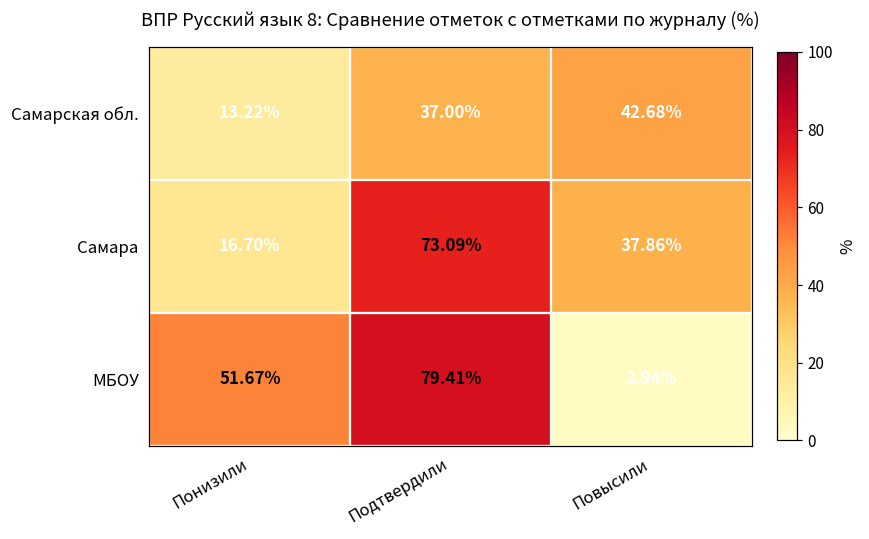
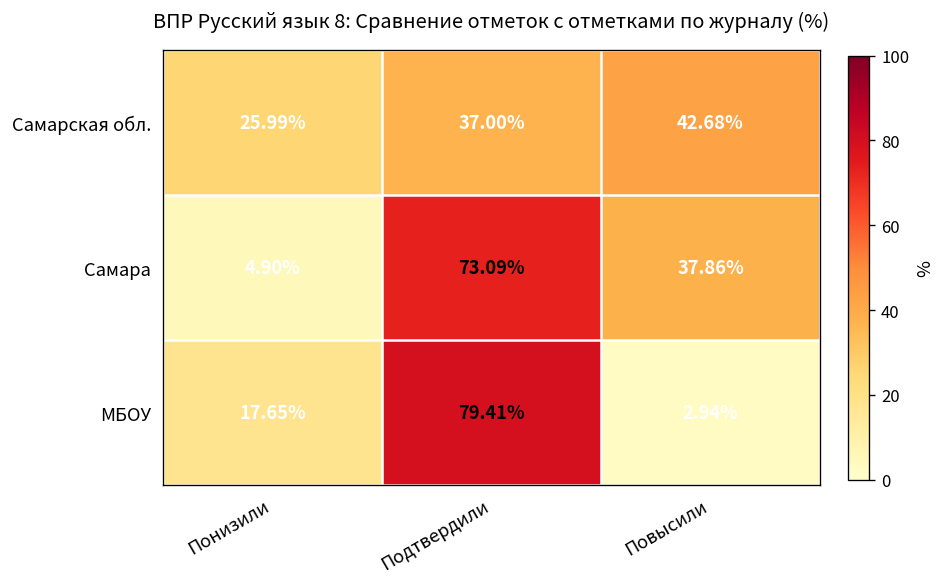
Самарская обл., Понизили: 13.22% -> 25.99%
Самара, Понизили: 16.70% -> 4.90%
МБОУ, Понизили: 51.67% -> 17.65%
